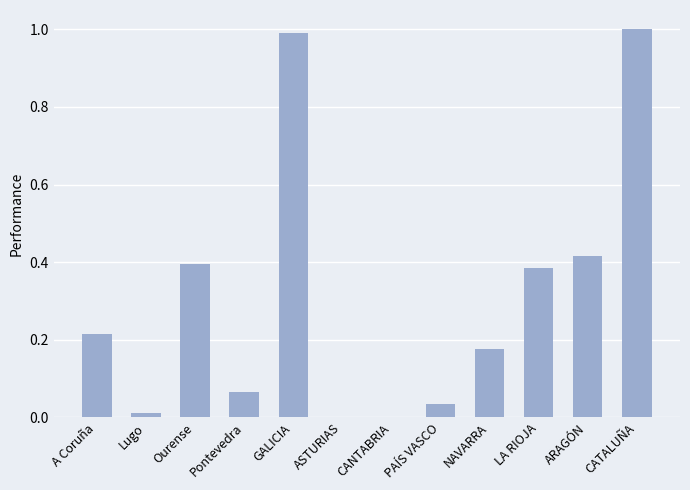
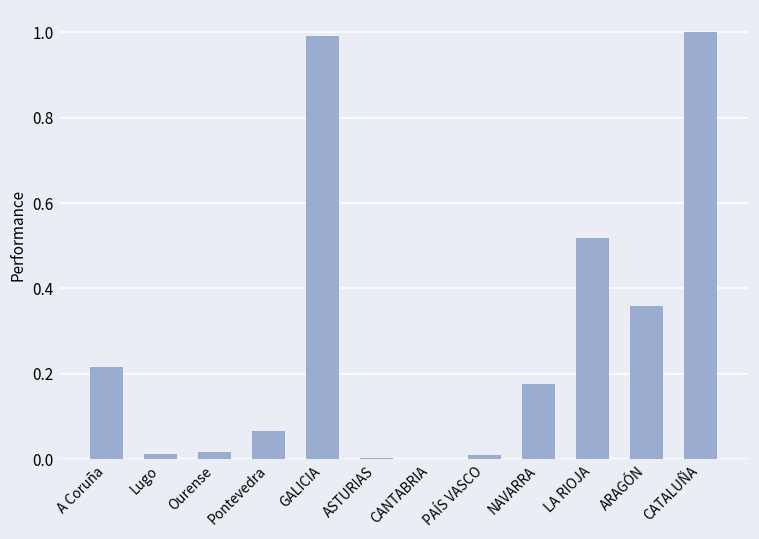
Ourense: 0.39 -> 0.02
PAÍS VASCO: 0.04 -> 0.01
LA RIOJA: 0.39 -> 0.52
ARAGÓN: 0.42 -> 0.36
